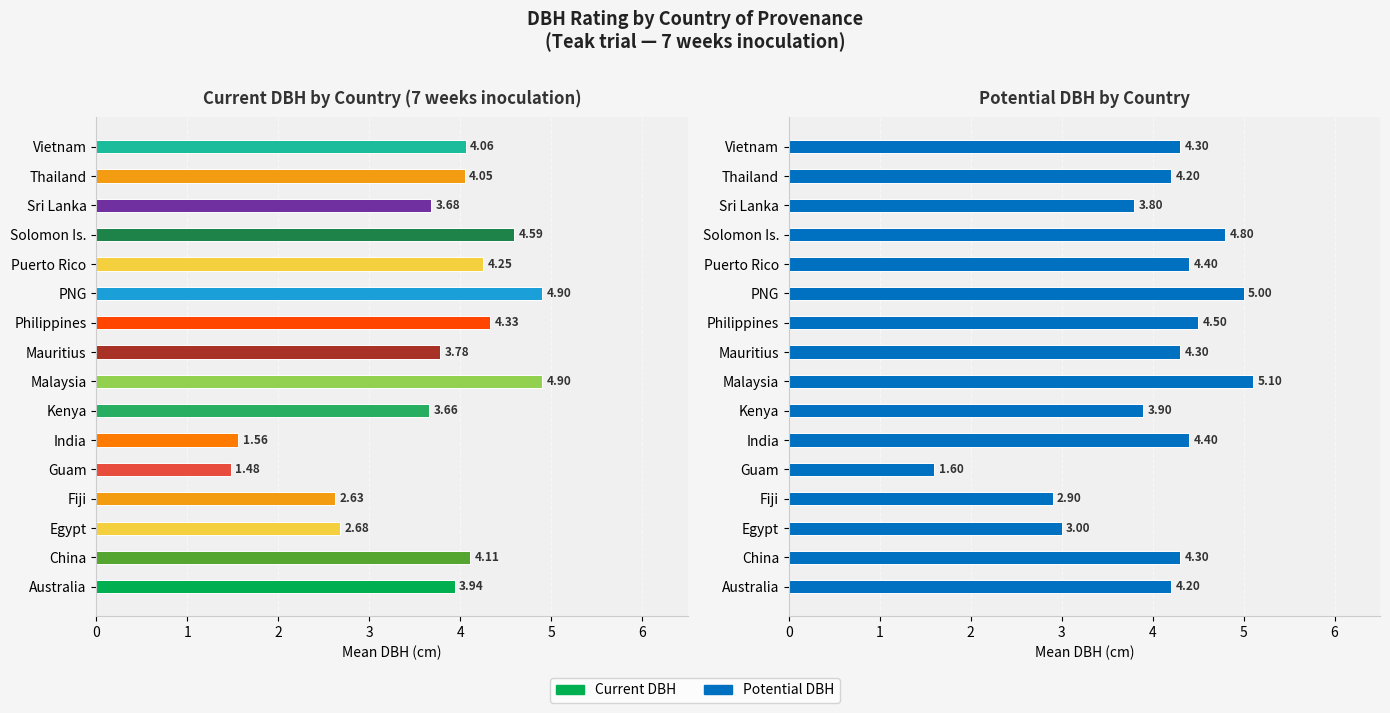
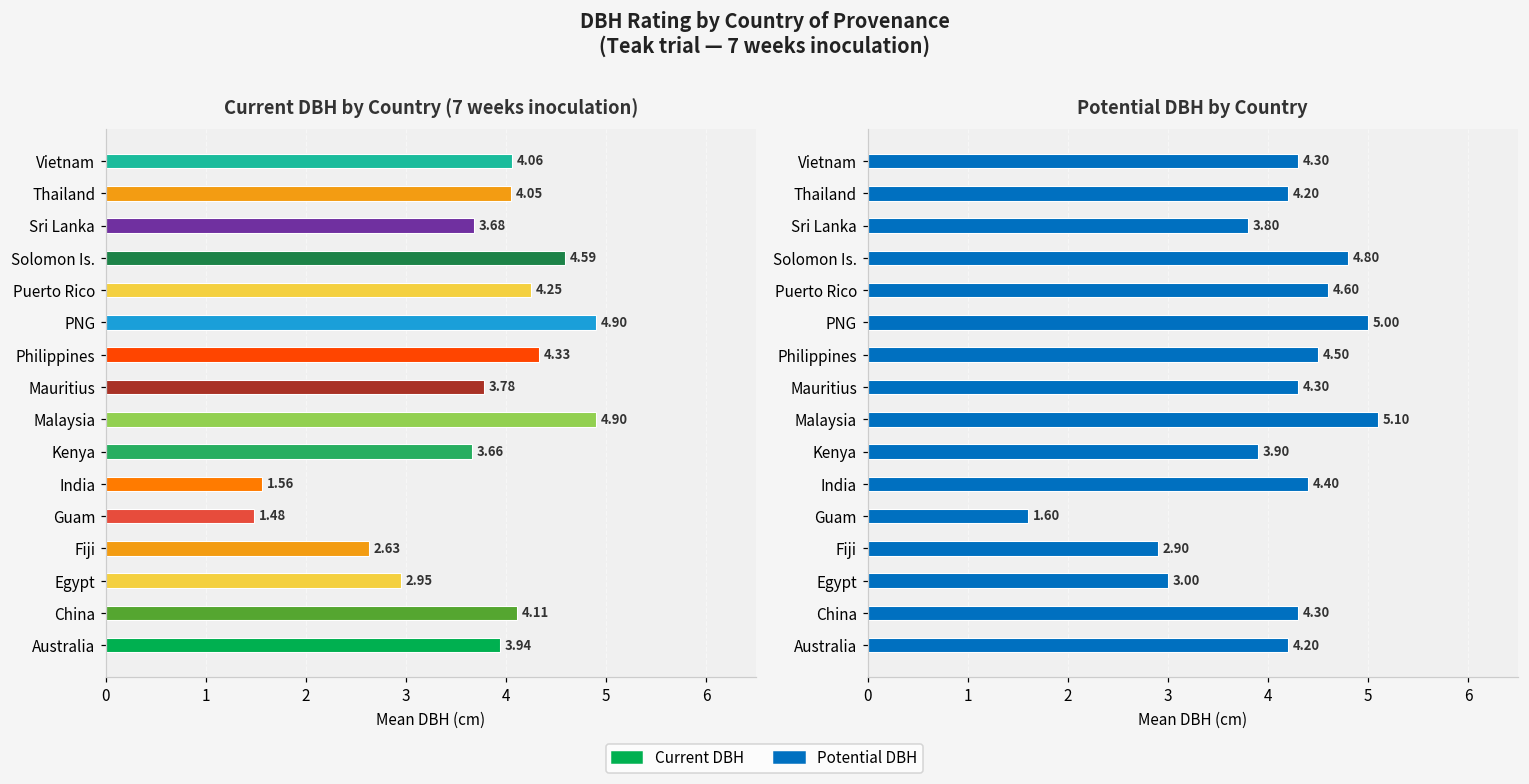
Current DBH by Country (7 weeks inoculation), Egypt: 2.68 -> 2.95
Potential DBH by Country, Puerto Rico: 4.40 -> 4.60
